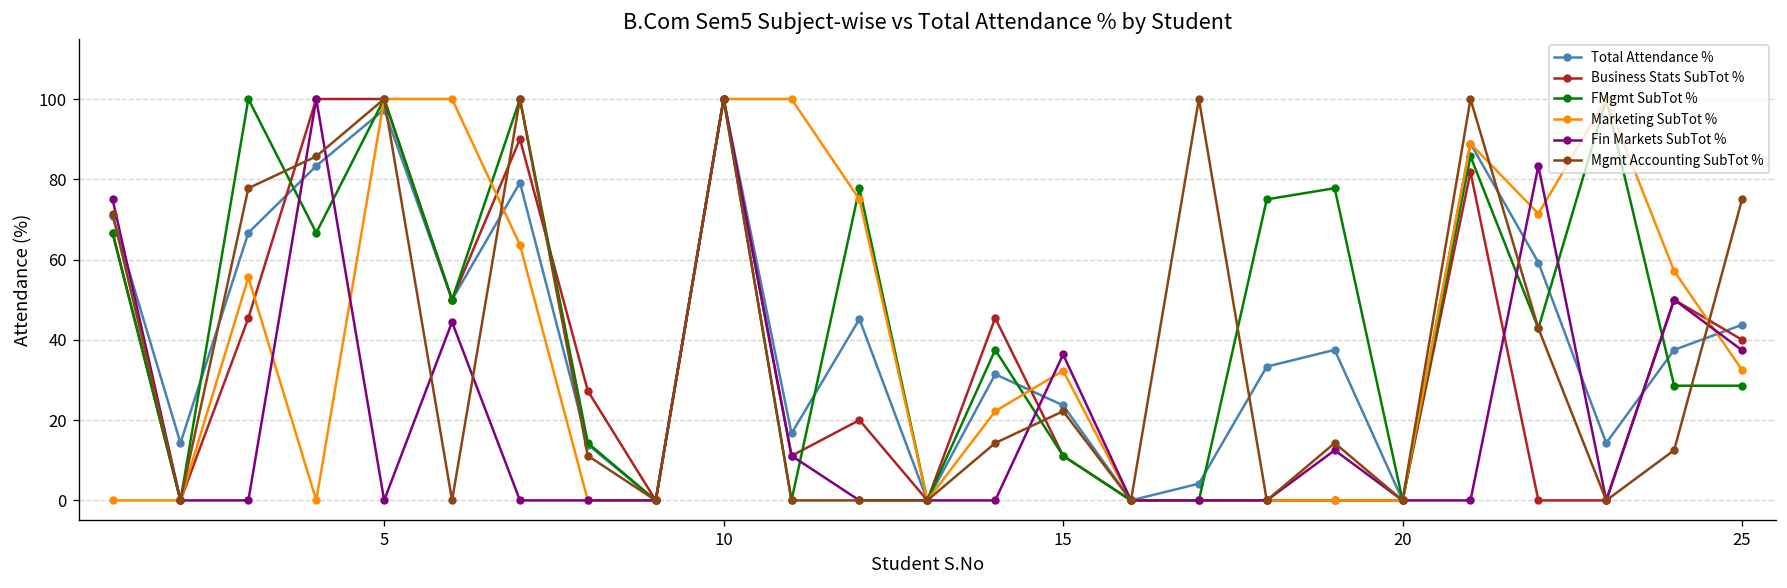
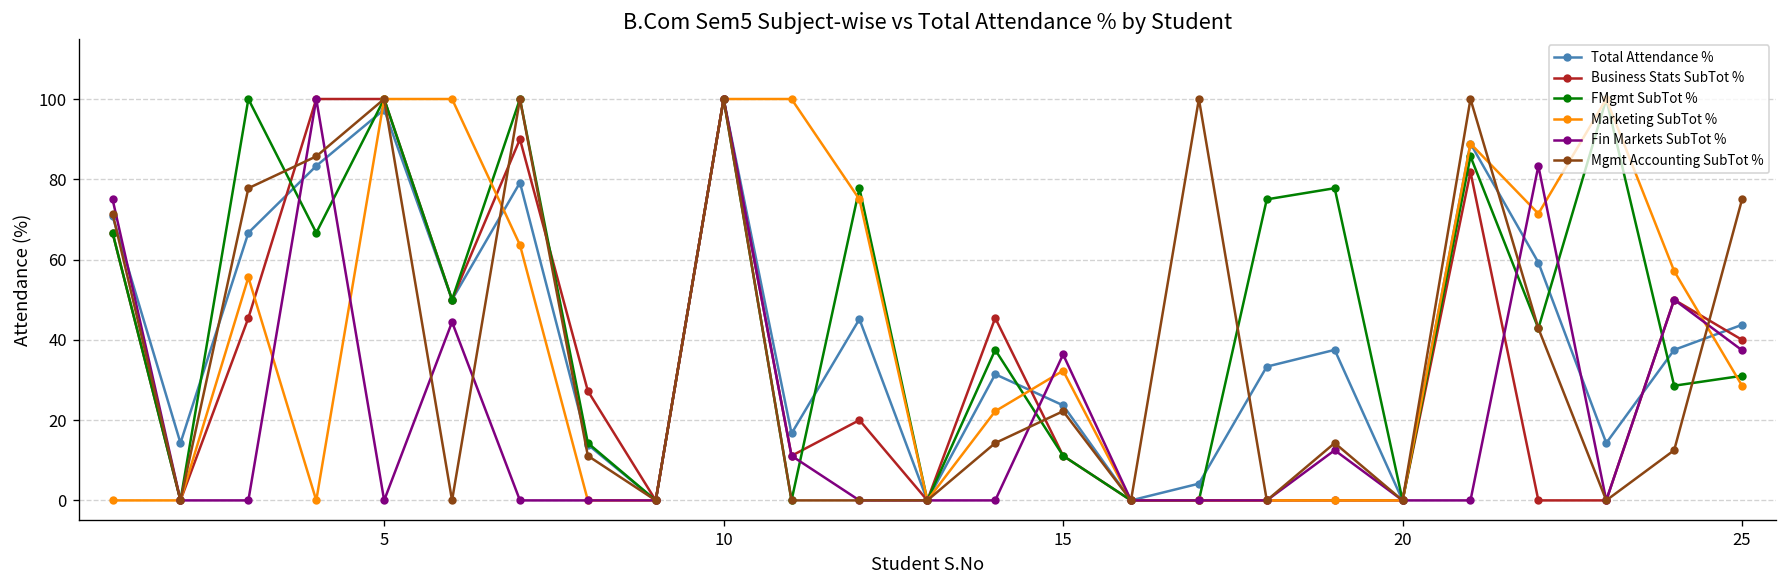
FMgmt SubTot %, 25: 29 -> 31
Marketing SubTot %, 25: 32 -> 29
